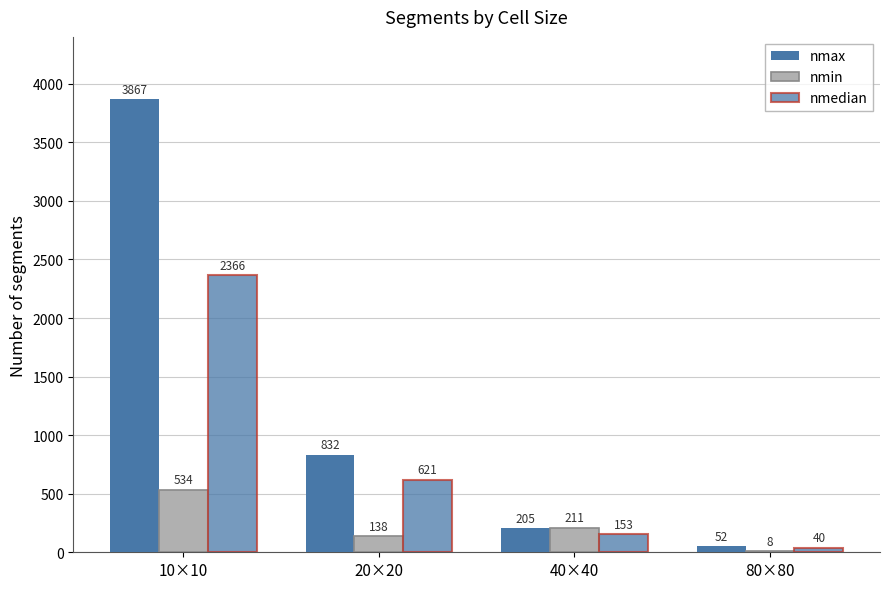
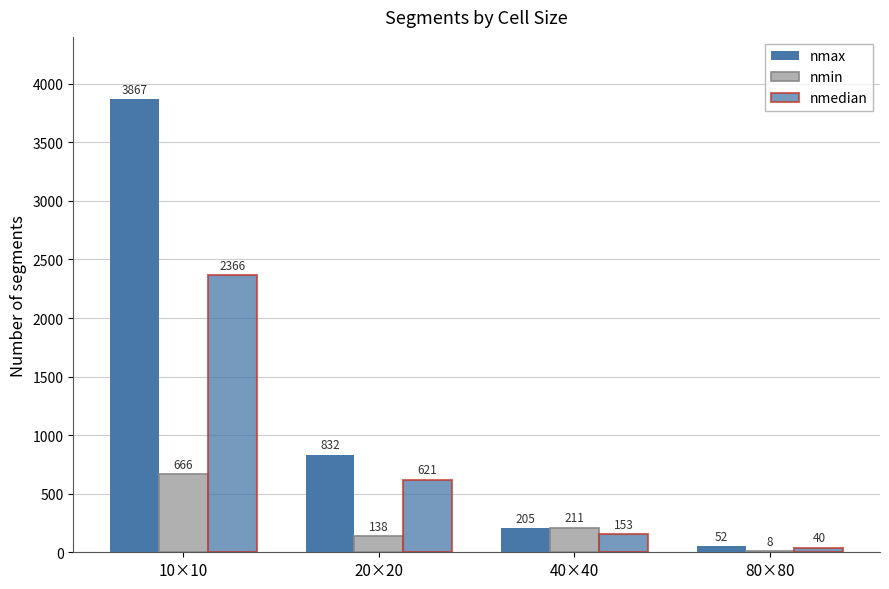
nmin, 10×10: 534 -> 666
